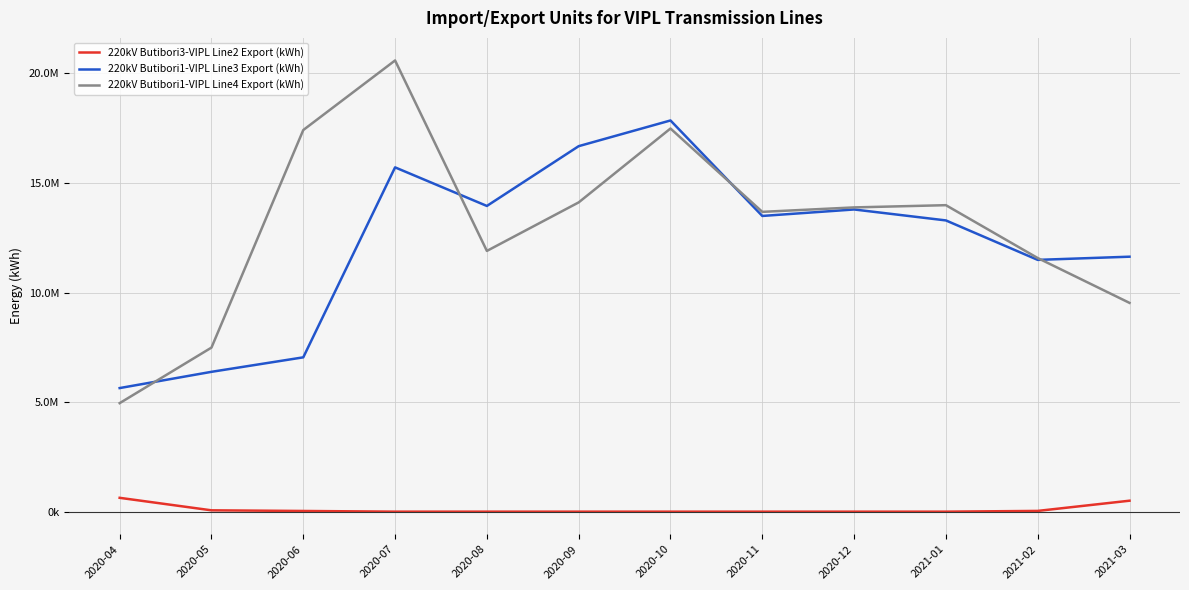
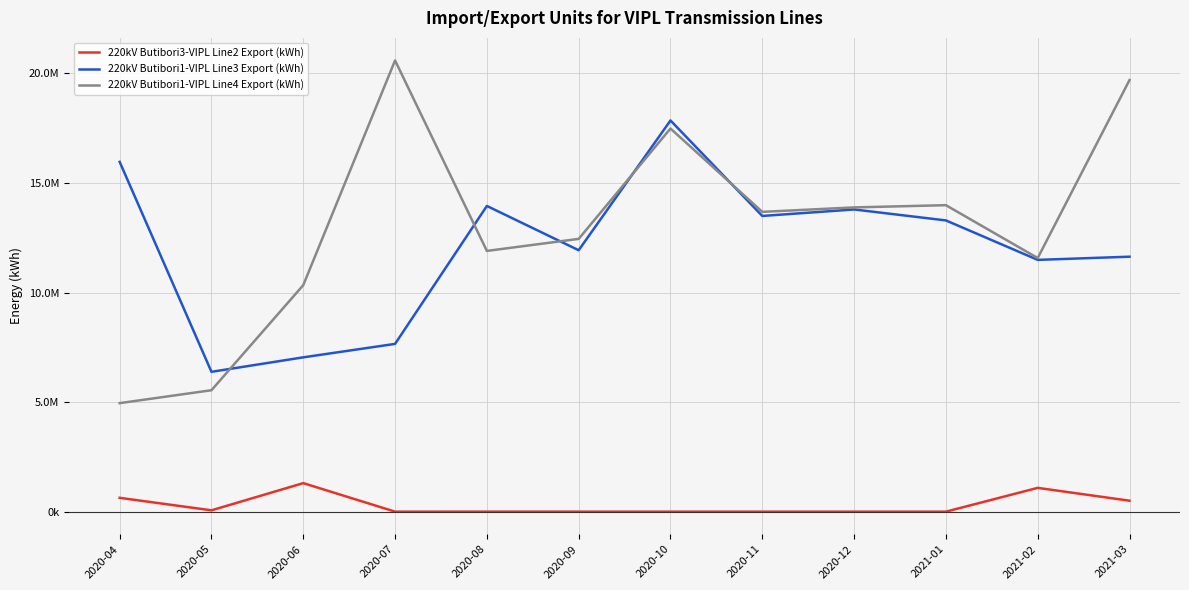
220kV Butibori1-VIPL Line3 Export (kWh), 2020-04: 5600000 -> 16000000
220kV Butibori1-VIPL Line4 Export (kWh), 2020-05: 7500000 -> 5500000
220kV Butibori3-VIPL Line2 Export (kWh), 2020-06: 0 -> 1300000
220kV Butibori1-VIPL Line4 Export (kWh), 2020-06: 17400000 -> 10300000
220kV Butibori1-VIPL Line3 Export (kWh), 2020-07: 15700000 -> 7700000
220kV Butibori1-VIPL Line3 Export (kWh), 2020-09: 16700000 -> 11900000
220kV Butibori1-VIPL Line4 Export (kWh), 2020-09: 14100000 -> 12400000
220kV Butibori3-VIPL Line2 Export (kWh), 2021-02: 0 -> 1100000
220kV Butibori1-VIPL Line4 Export (kWh), 2021-03: 9500000 -> 19700000
